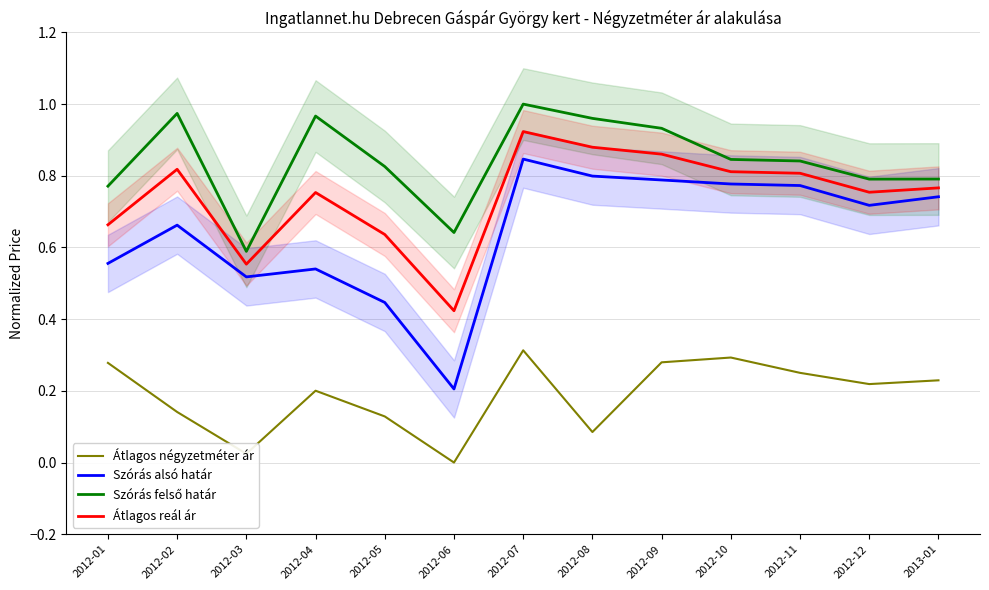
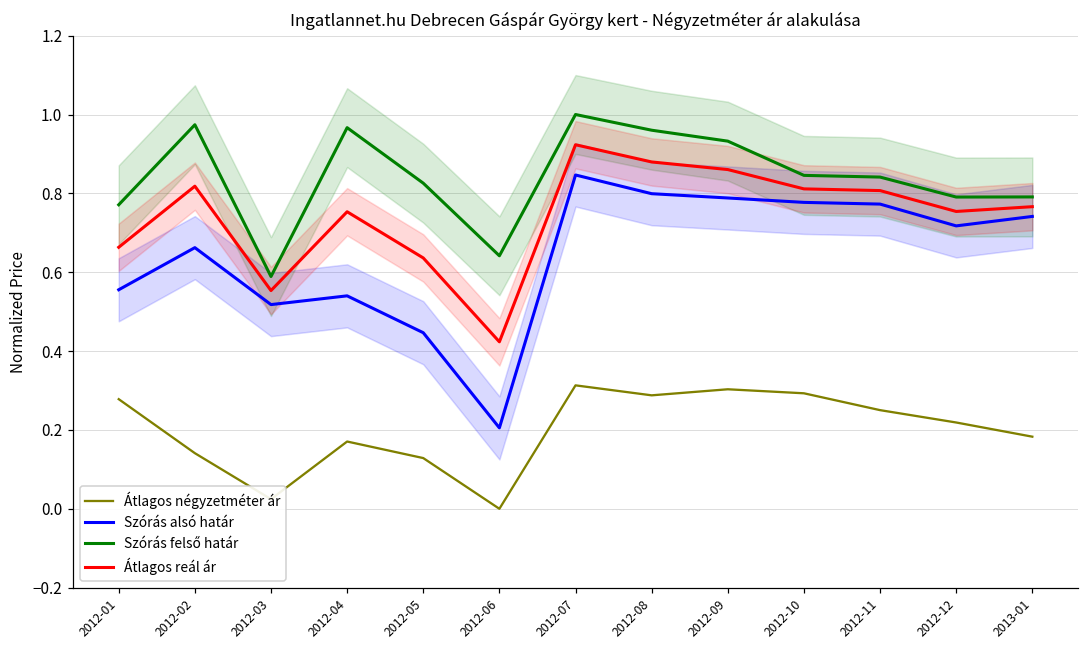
Átlagos négyzetméter ár, 2012-04: 0.20 -> 0.17
Átlagos négyzetméter ár, 2012-08: 0.09 -> 0.29
Átlagos négyzetméter ár, 2012-09: 0.28 -> 0.30
Átlagos négyzetméter ár, 2013-01: 0.23 -> 0.18
